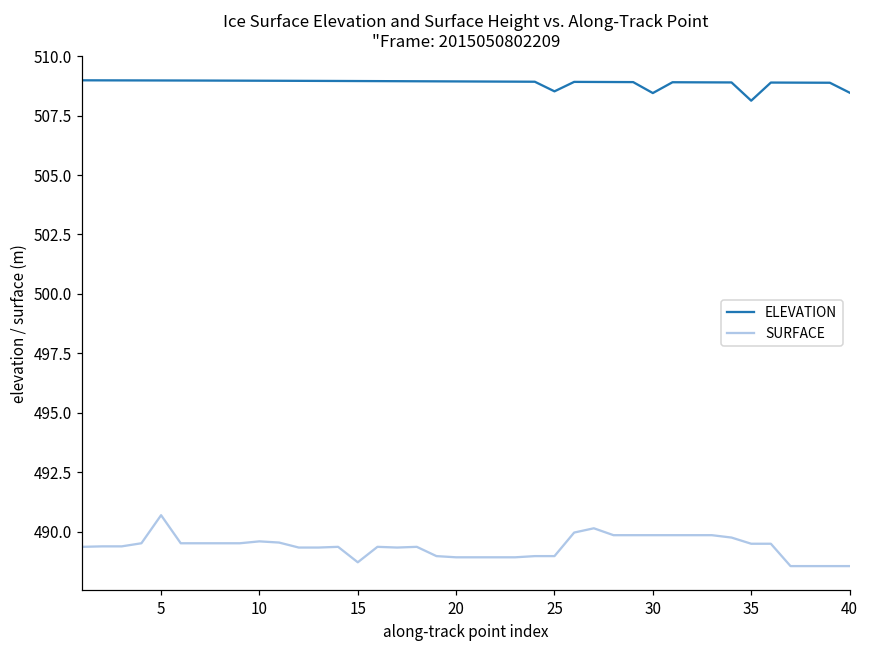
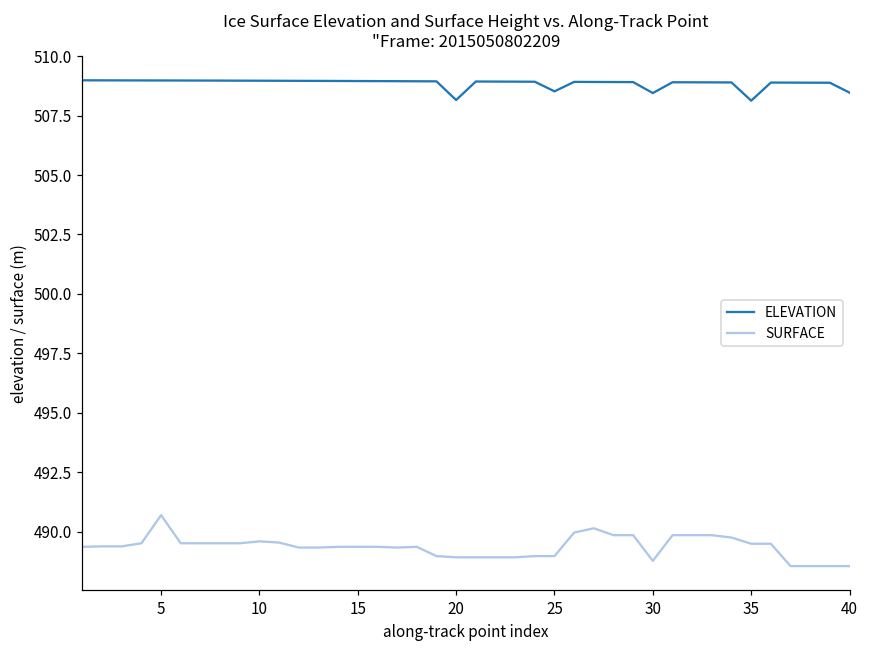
SURFACE, 15: 488.7 -> 489.4
ELEVATION, 20: 508.9 -> 508.2
SURFACE, 30: 489.9 -> 488.8
